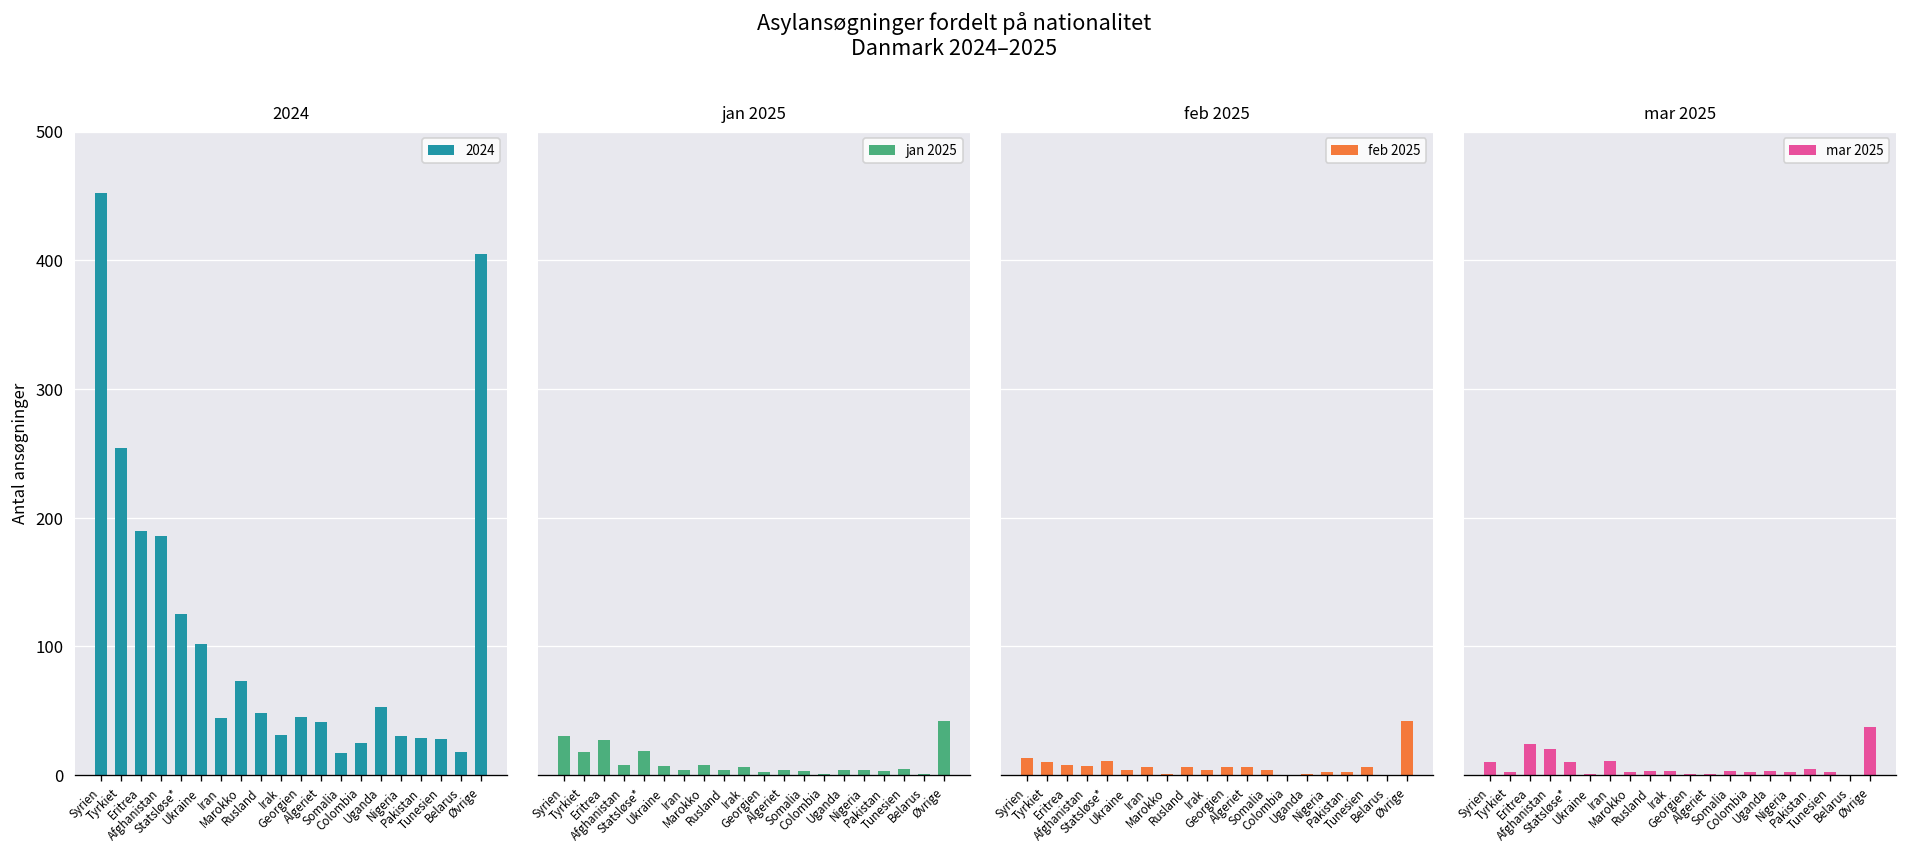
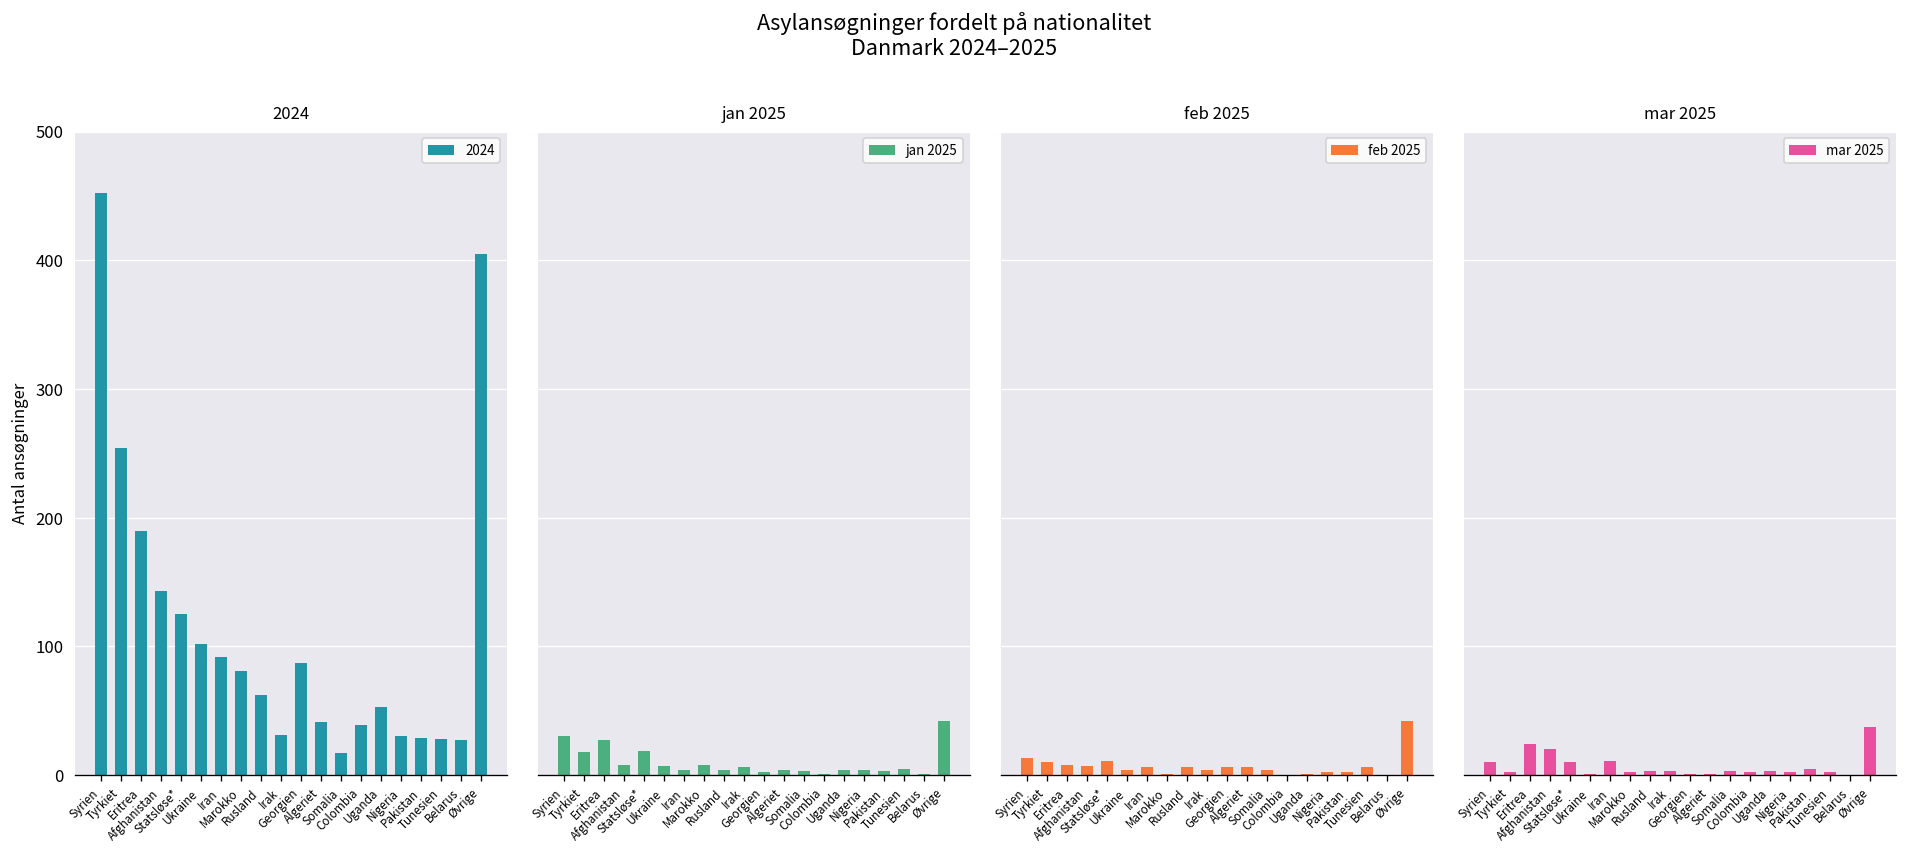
2024, Afghanistan: 186 -> 143
2024, Iran: 44 -> 92
2024, Marokko: 73 -> 81
2024, Rusland: 48 -> 62
2024, Georgien: 45 -> 87
2024, Colombia: 25 -> 39
2024, Belarus: 18 -> 27
